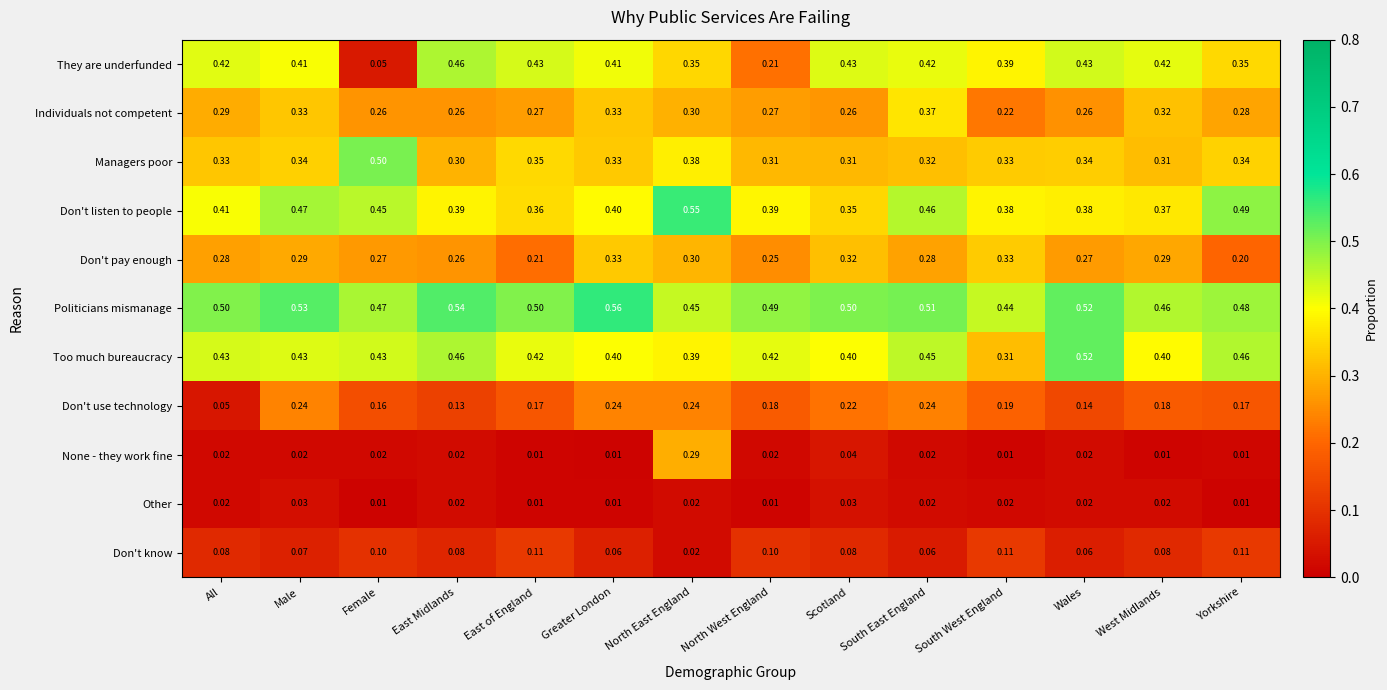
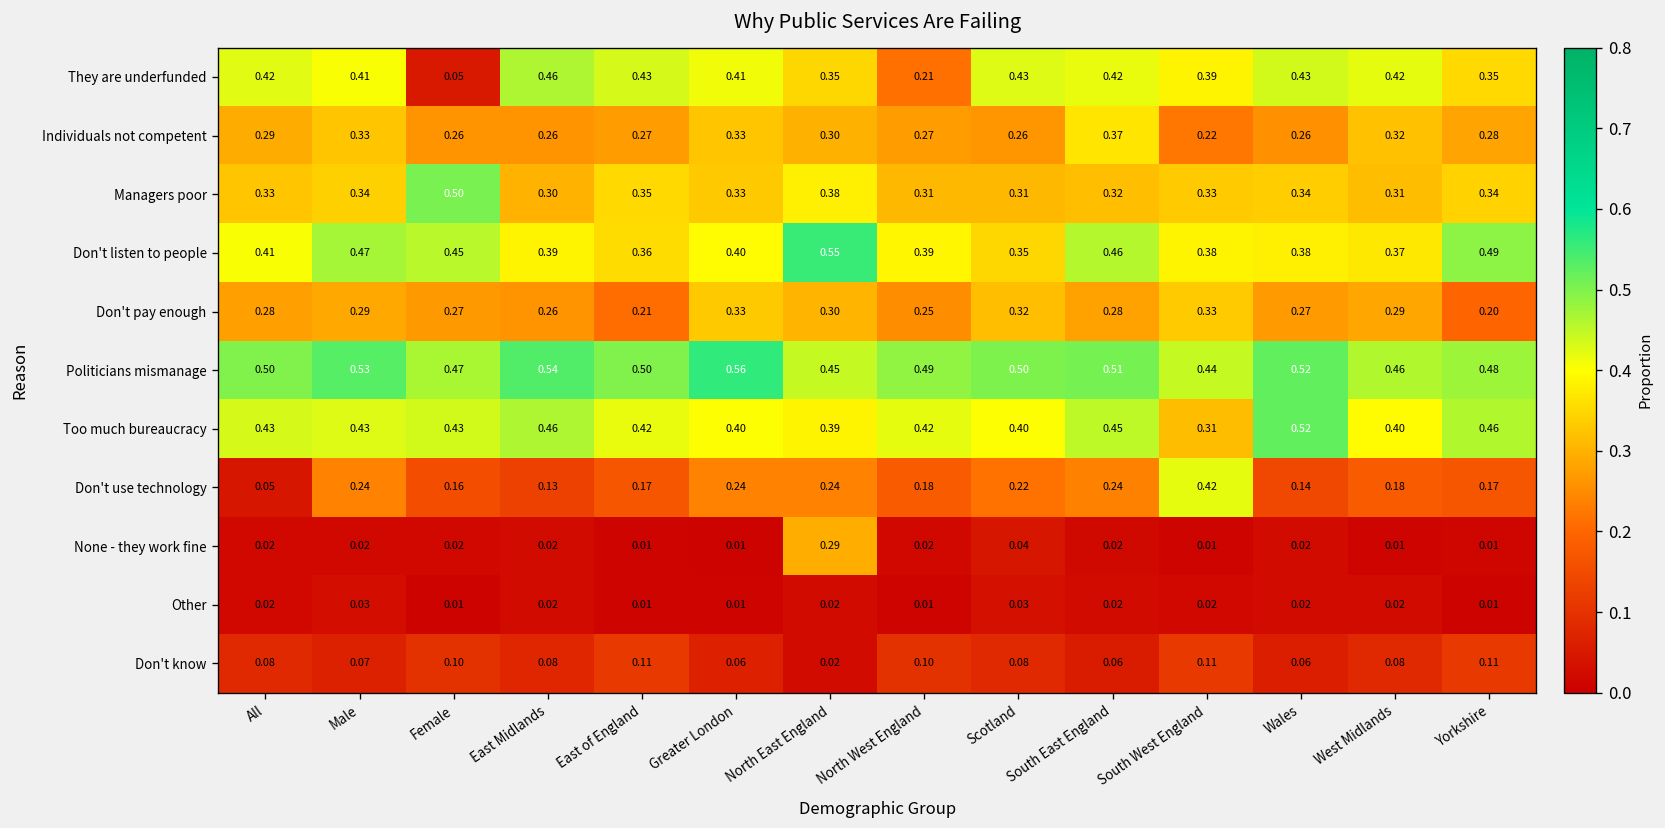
Don't use technology, South West England: 0.19 -> 0.42
